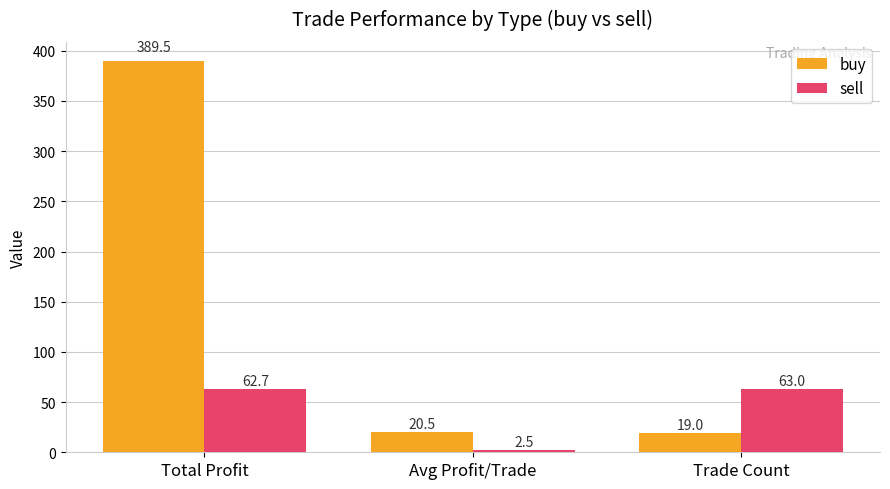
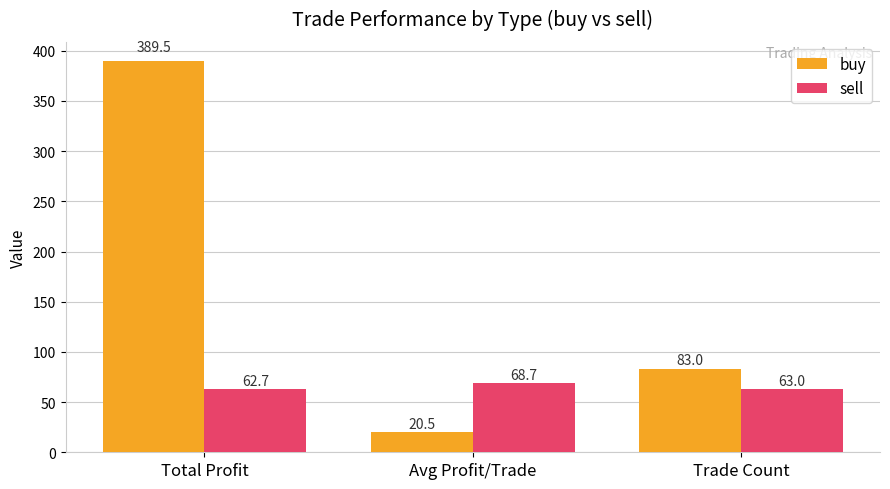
sell, Avg Profit/Trade: 2.5 -> 68.7
buy, Trade Count: 19.0 -> 83.0
